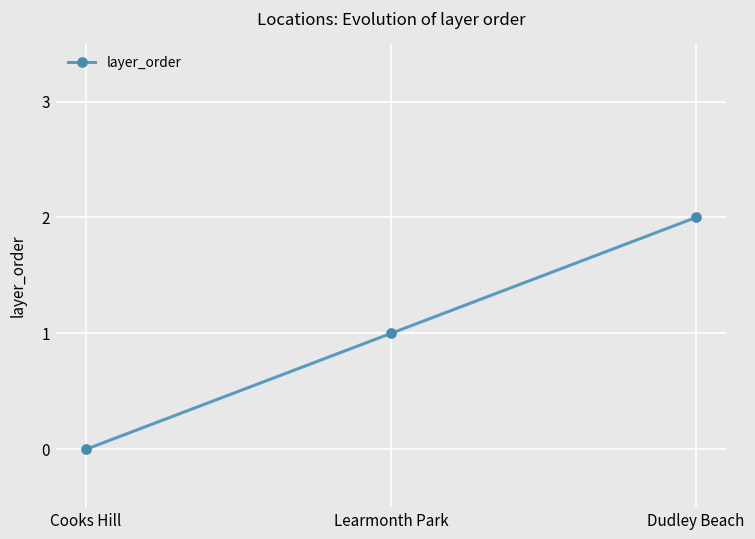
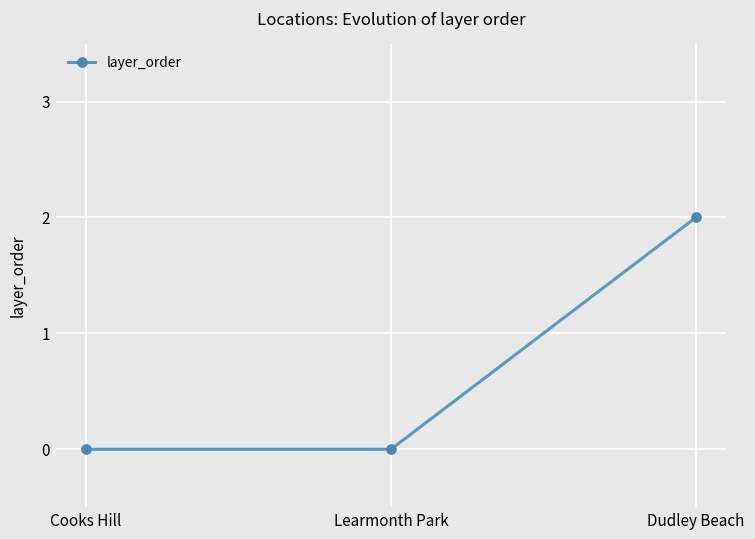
Learmonth Park: 1 -> 0
